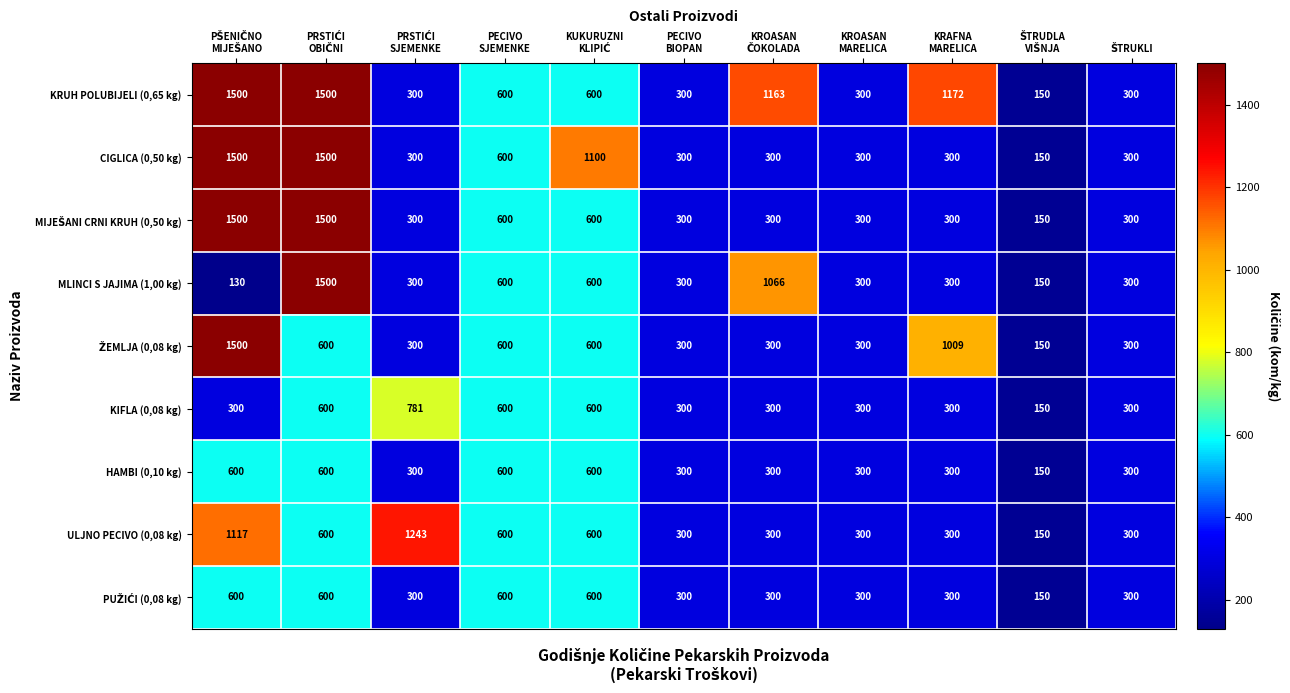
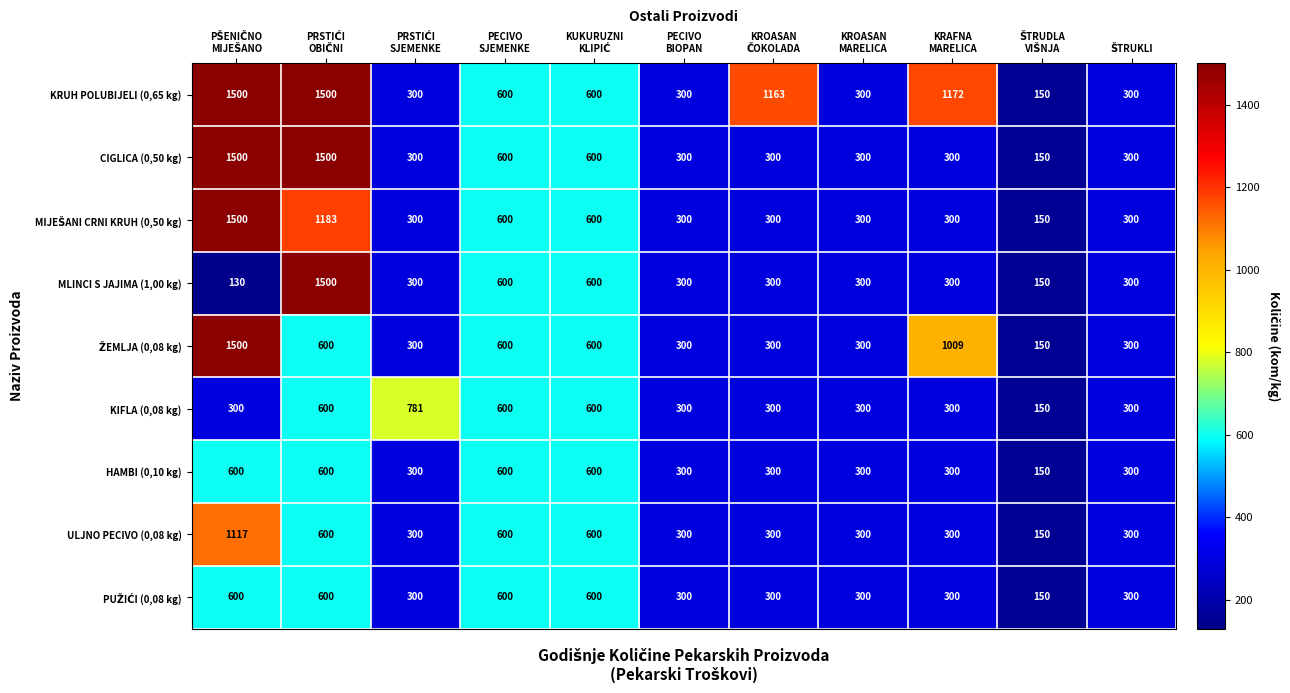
CIGLICA (0,50 kg), KUKURUZNI KLIPIĆ: 1100 -> 600
MIJEŠANI CRNI KRUH (0,50 kg), PRSTIĆI OBIČNI: 1500 -> 1183
MLINCI S JAJIMA (1,00 kg), KROASAN ČOKOLADA: 1066 -> 300
ULJNO PECIVO (0,08 kg), PRSTIĆI SJEMENKE: 1243 -> 300
